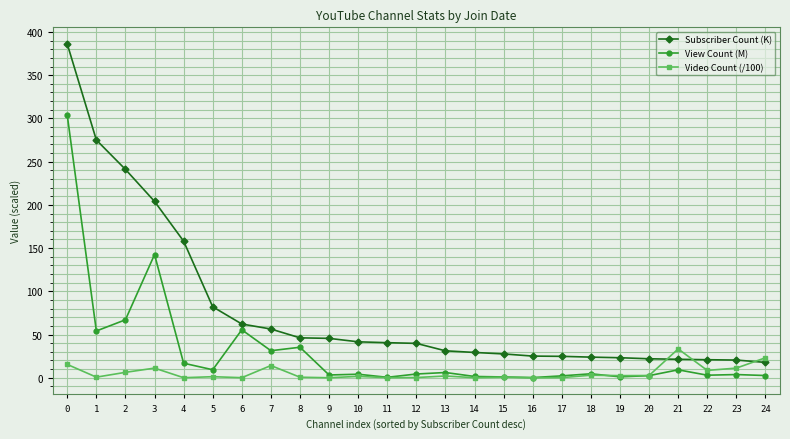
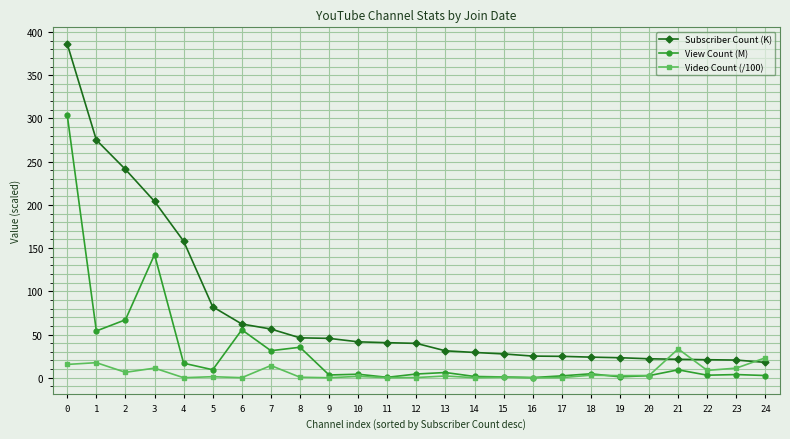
Video Count (/100), 1: 0 -> 20
